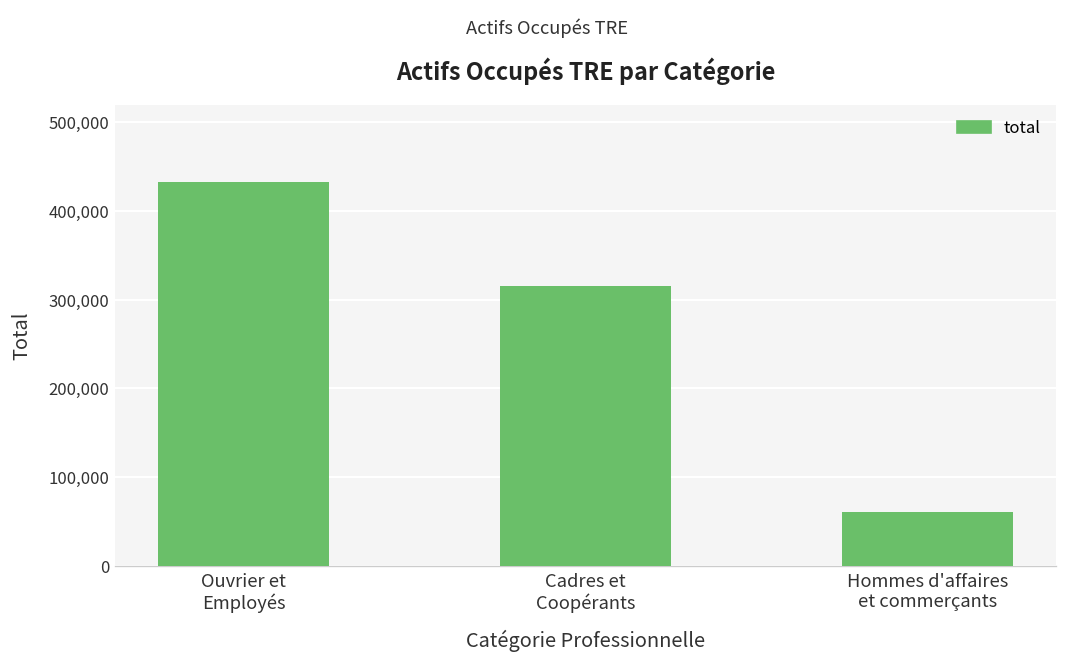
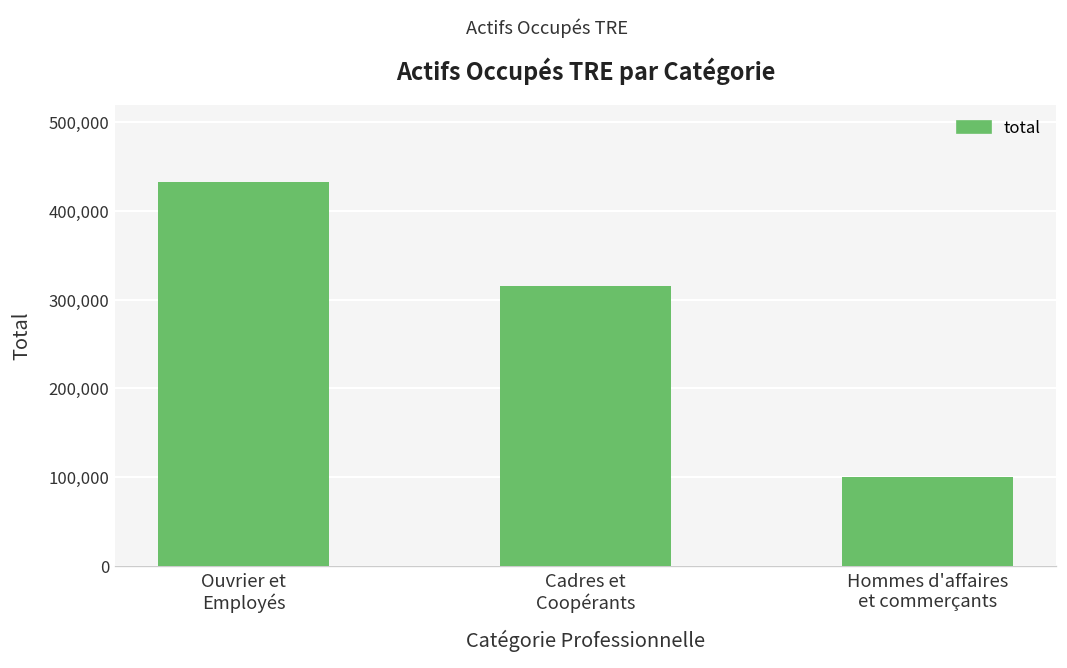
Hommes d'affaires et commerçants: 60,000 -> 100,000
